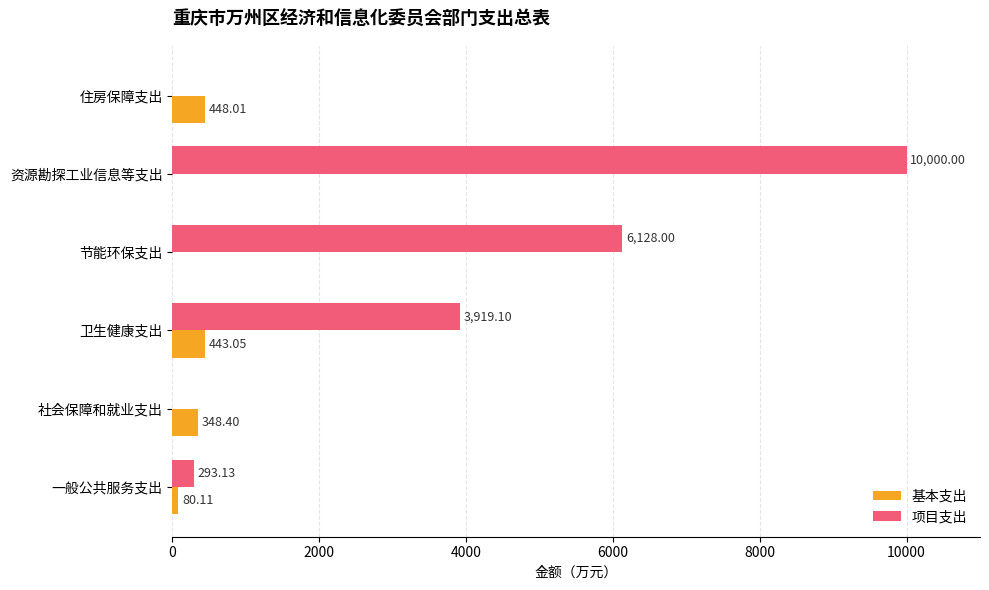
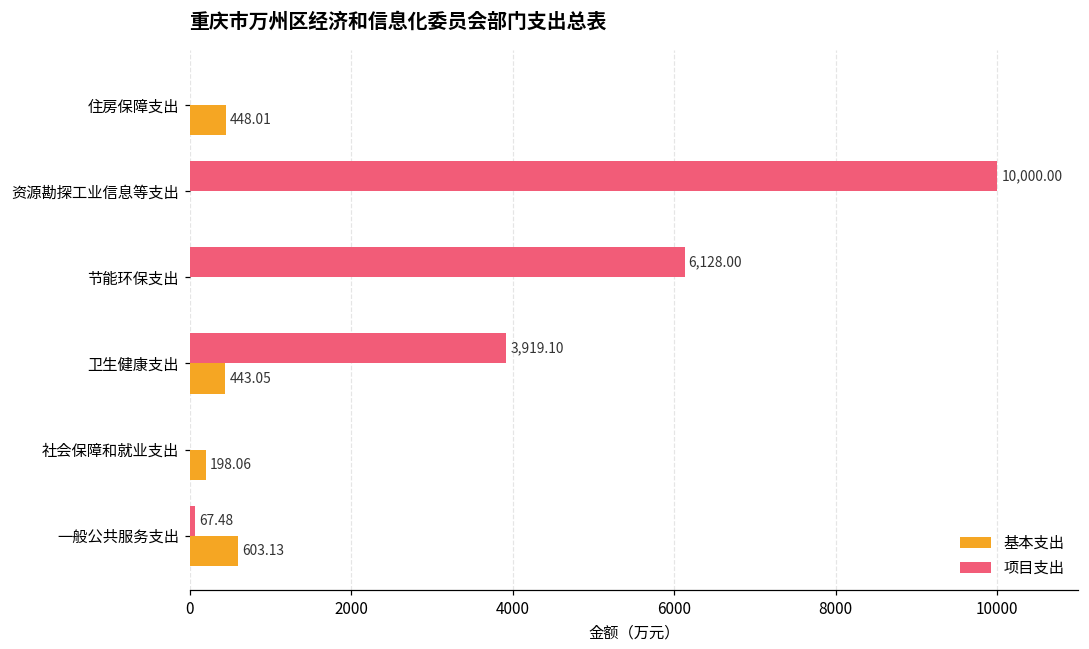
基本支出, 社会保障和就业支出: 348.40 -> 198.06
项目支出, 一般公共服务支出: 293.13 -> 67.48
基本支出, 一般公共服务支出: 80.11 -> 603.13
